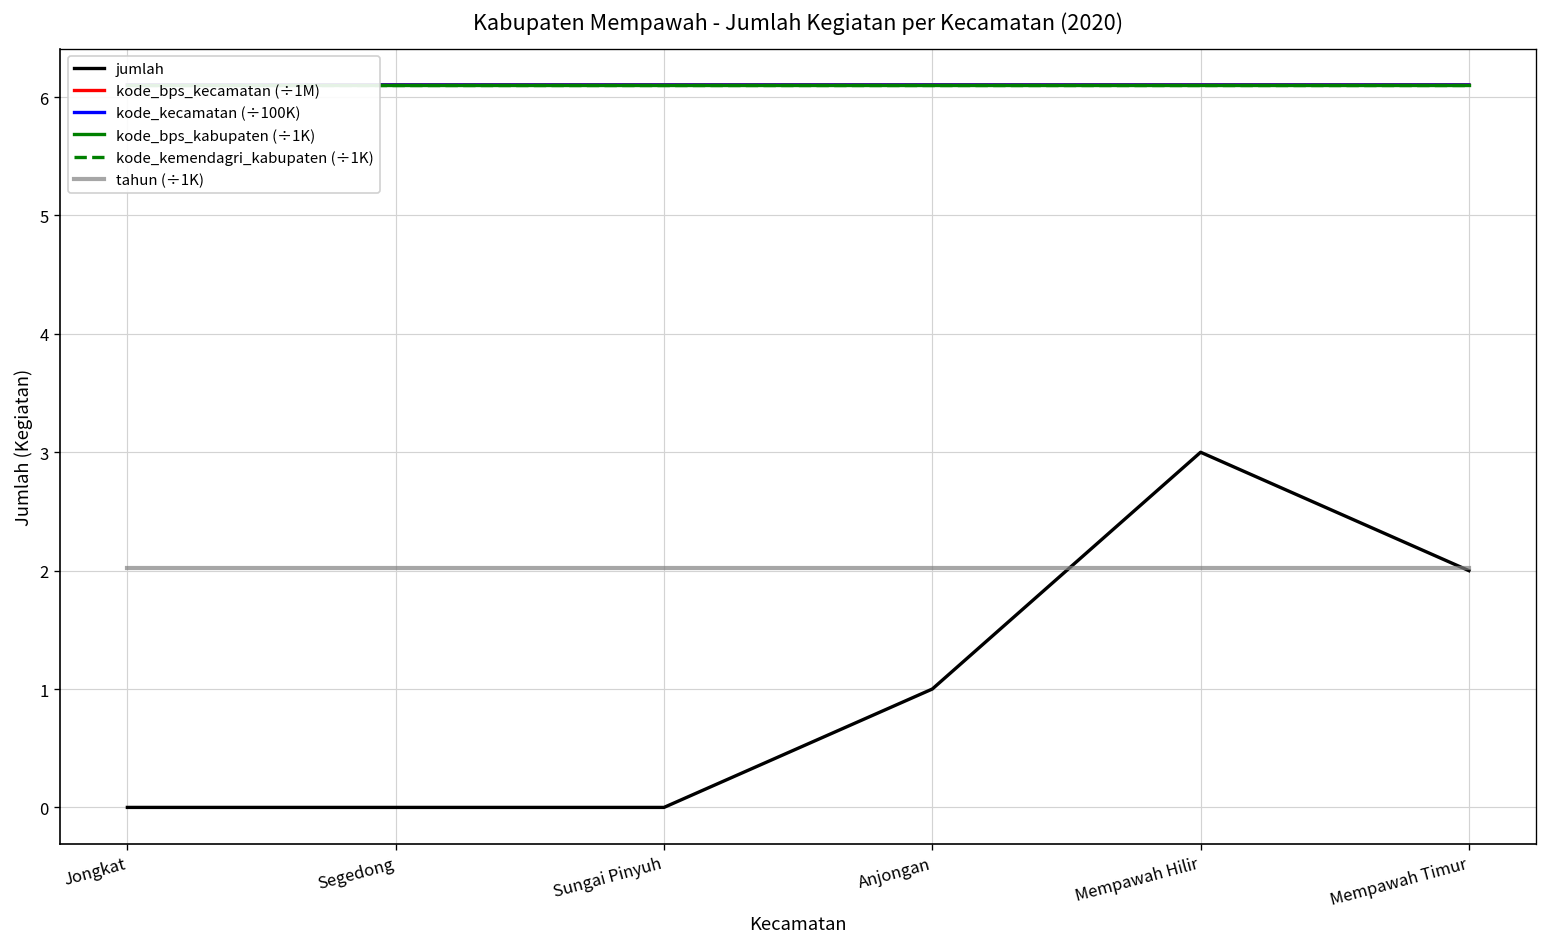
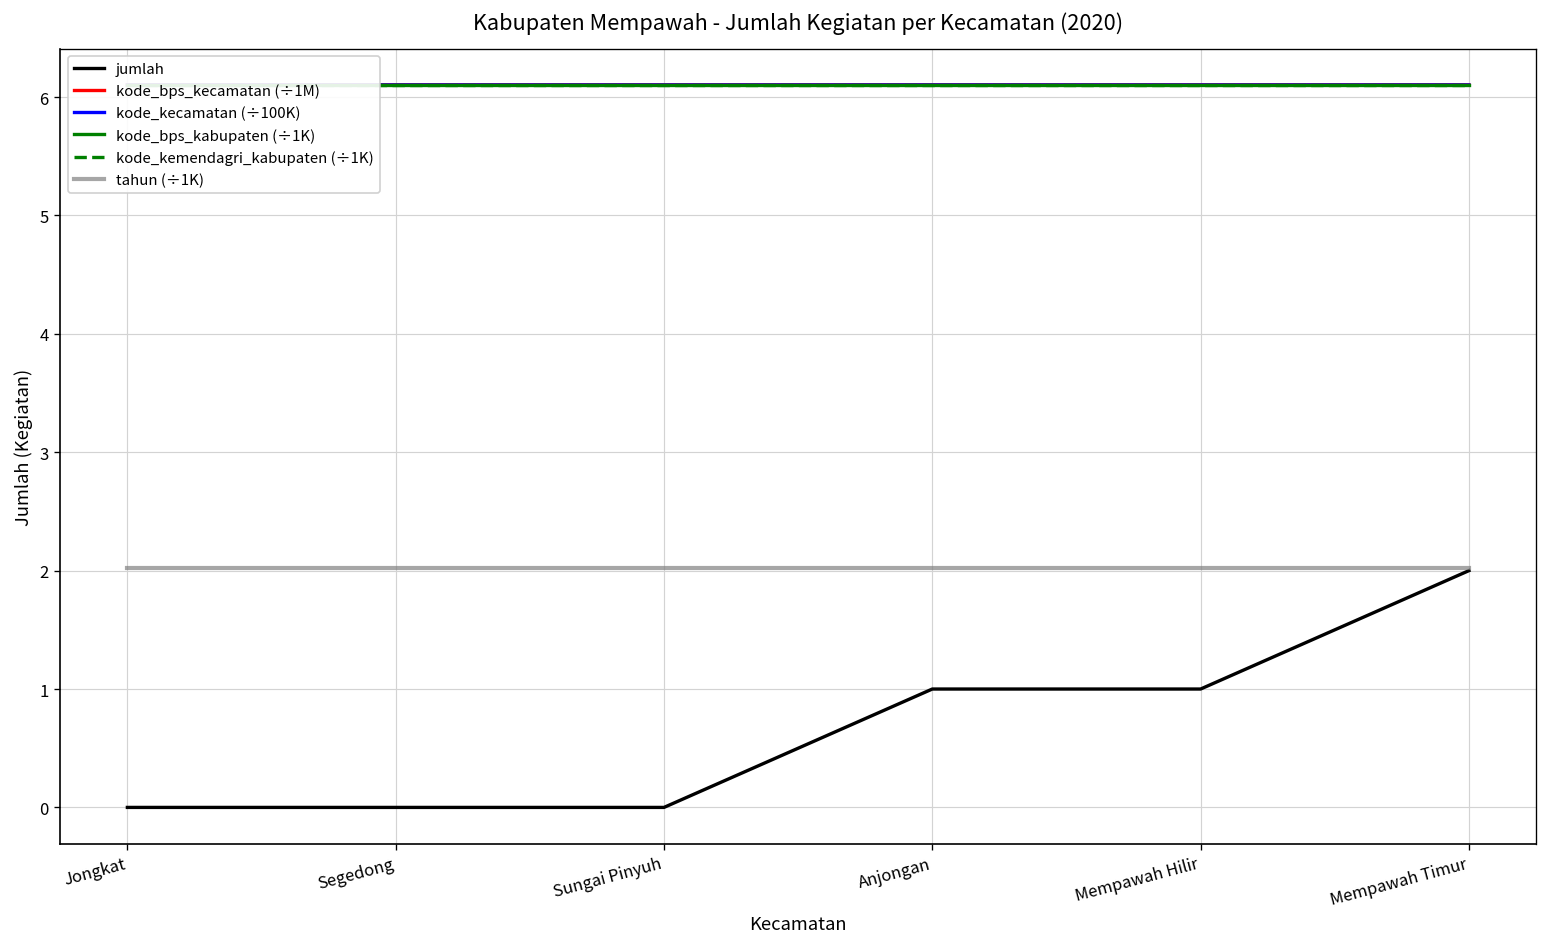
jumlah, Mempawah Hilir: 3 -> 1
